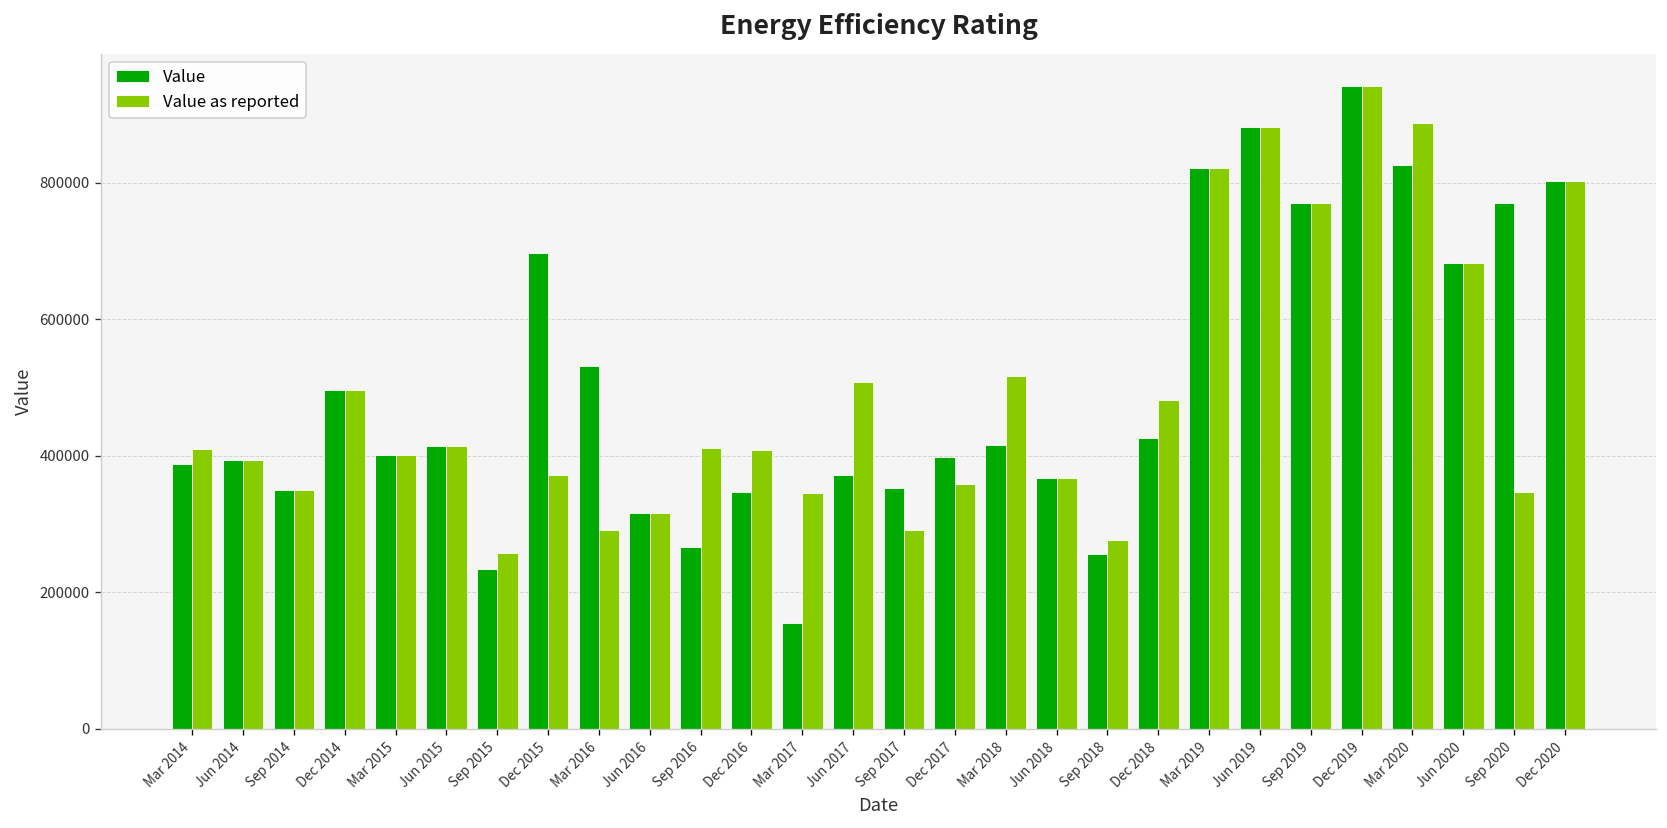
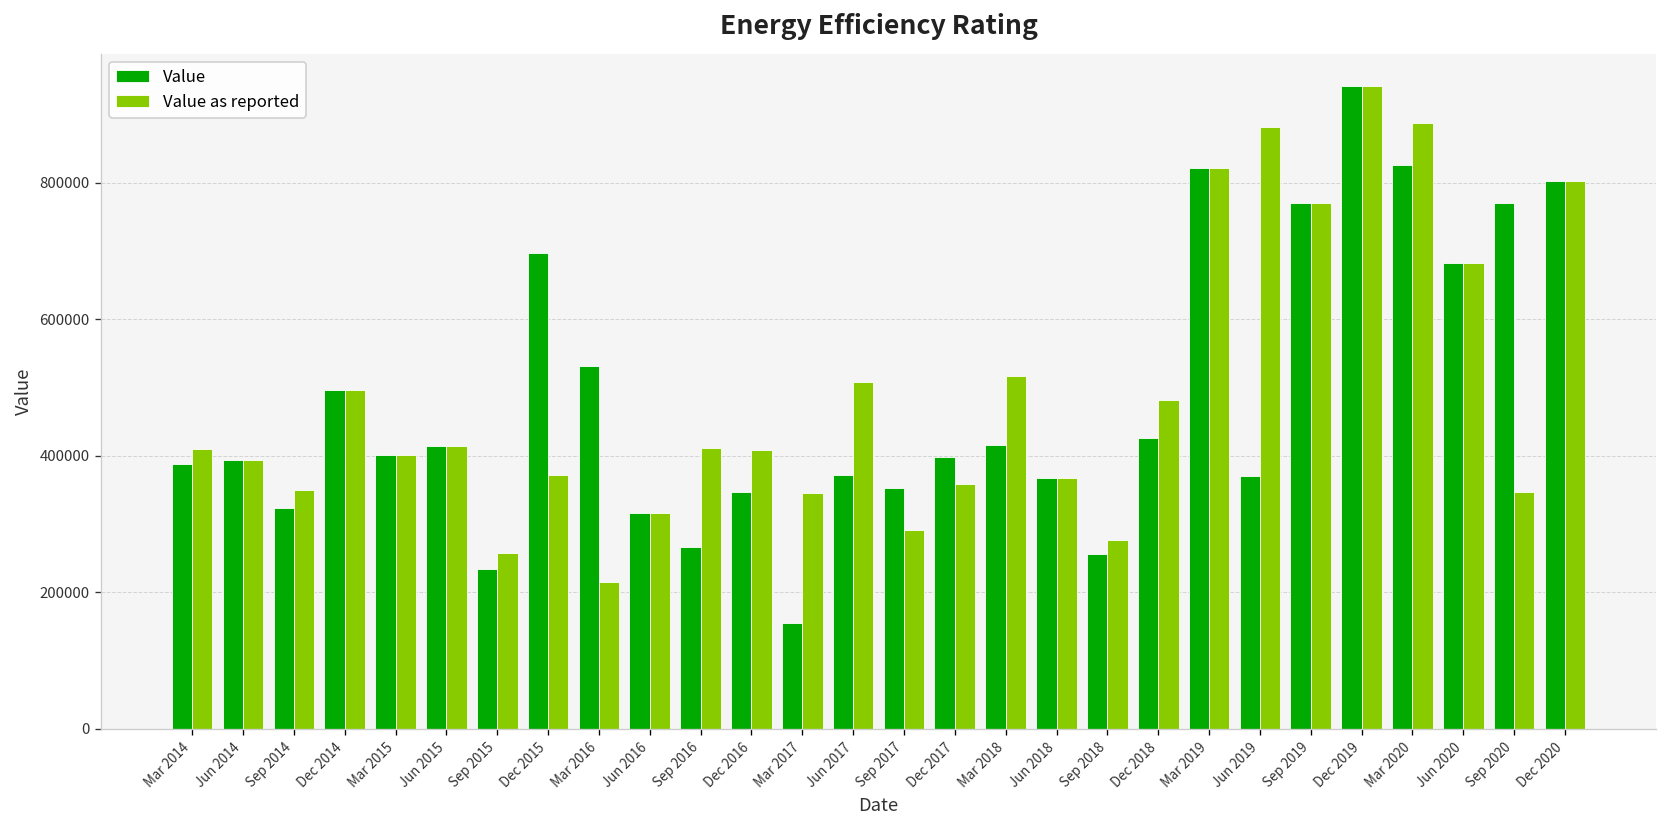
Value, Sep 2014: 350000 -> 320000
Value as reported, Mar 2016: 290000 -> 220000
Value, Jun 2019: 880000 -> 370000
